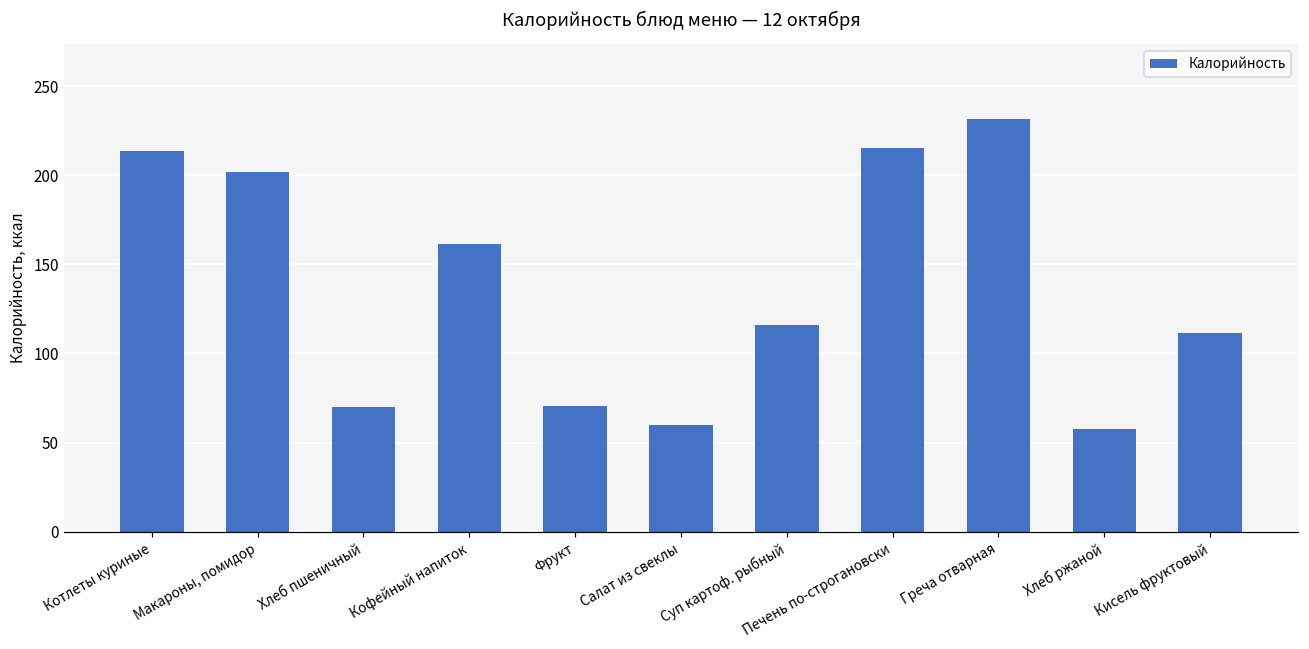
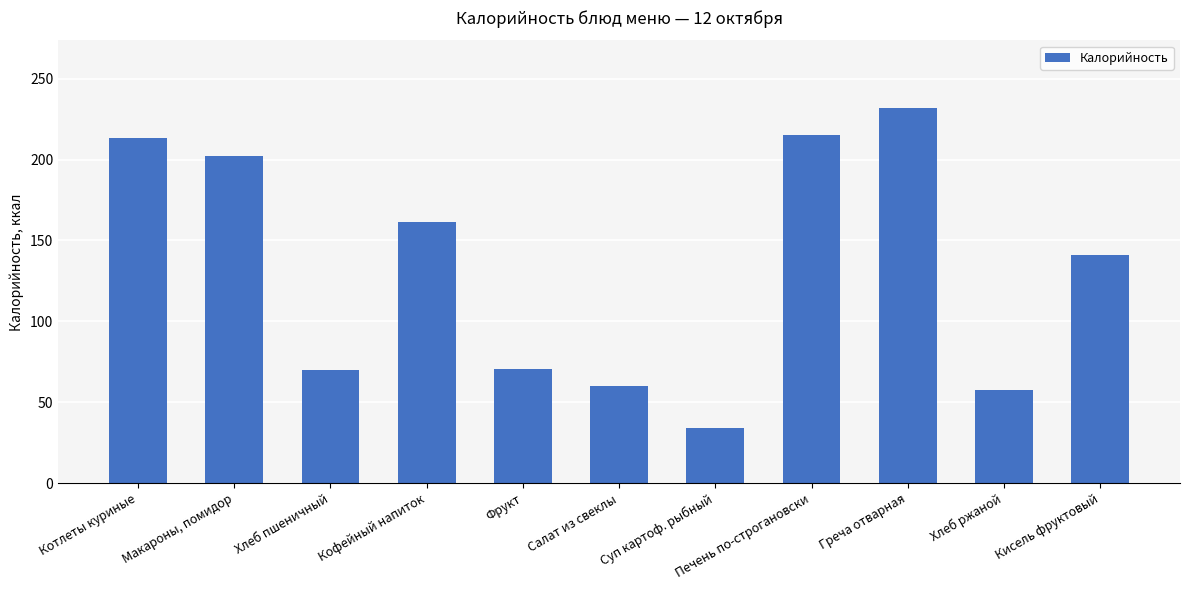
Суп картоф. рыбный: 116 -> 34
Кисель фруктовый: 111 -> 141
